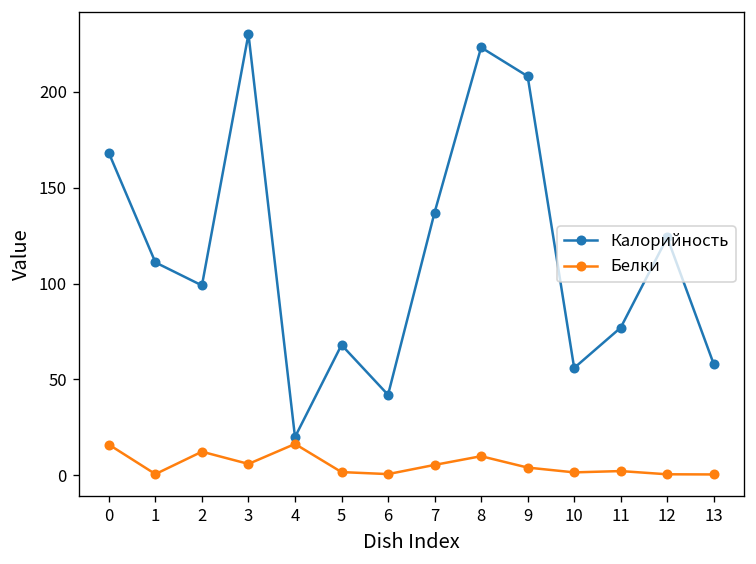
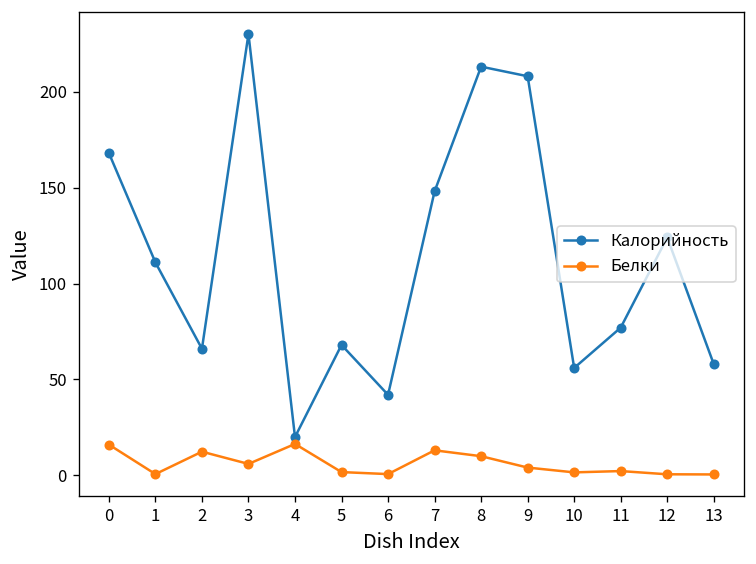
Калорийность, 2: 99 -> 66
Калорийность, 7: 137 -> 148
Белки, 7: 5 -> 13
Калорийность, 8: 223 -> 213
